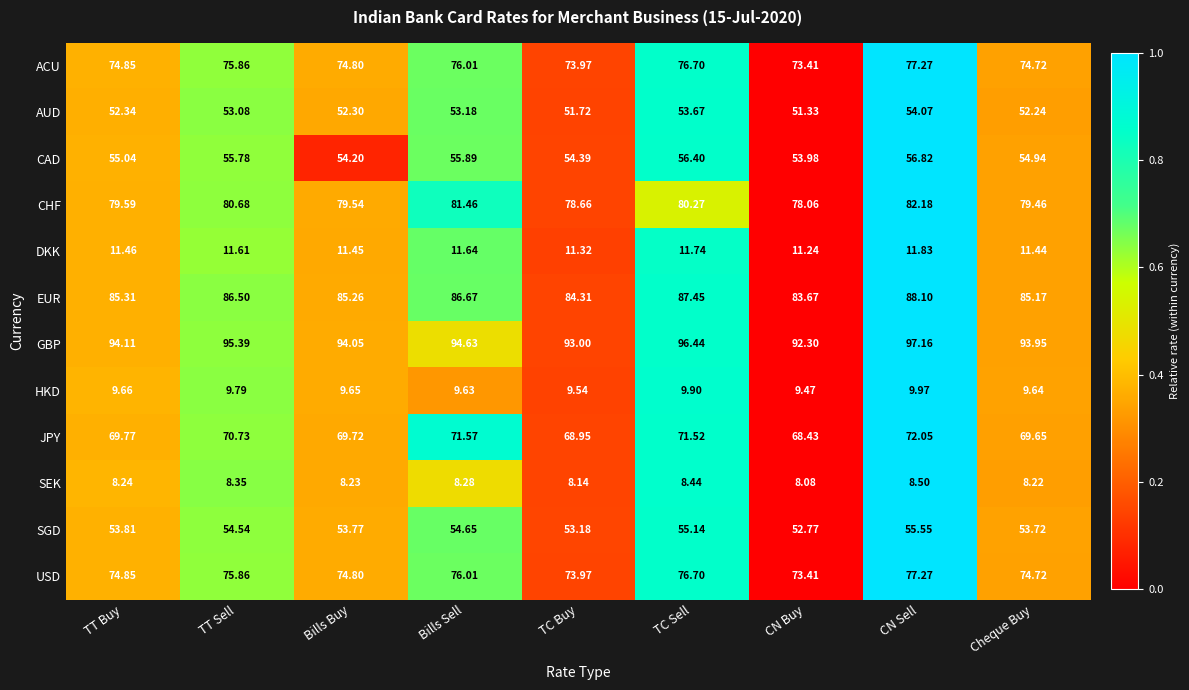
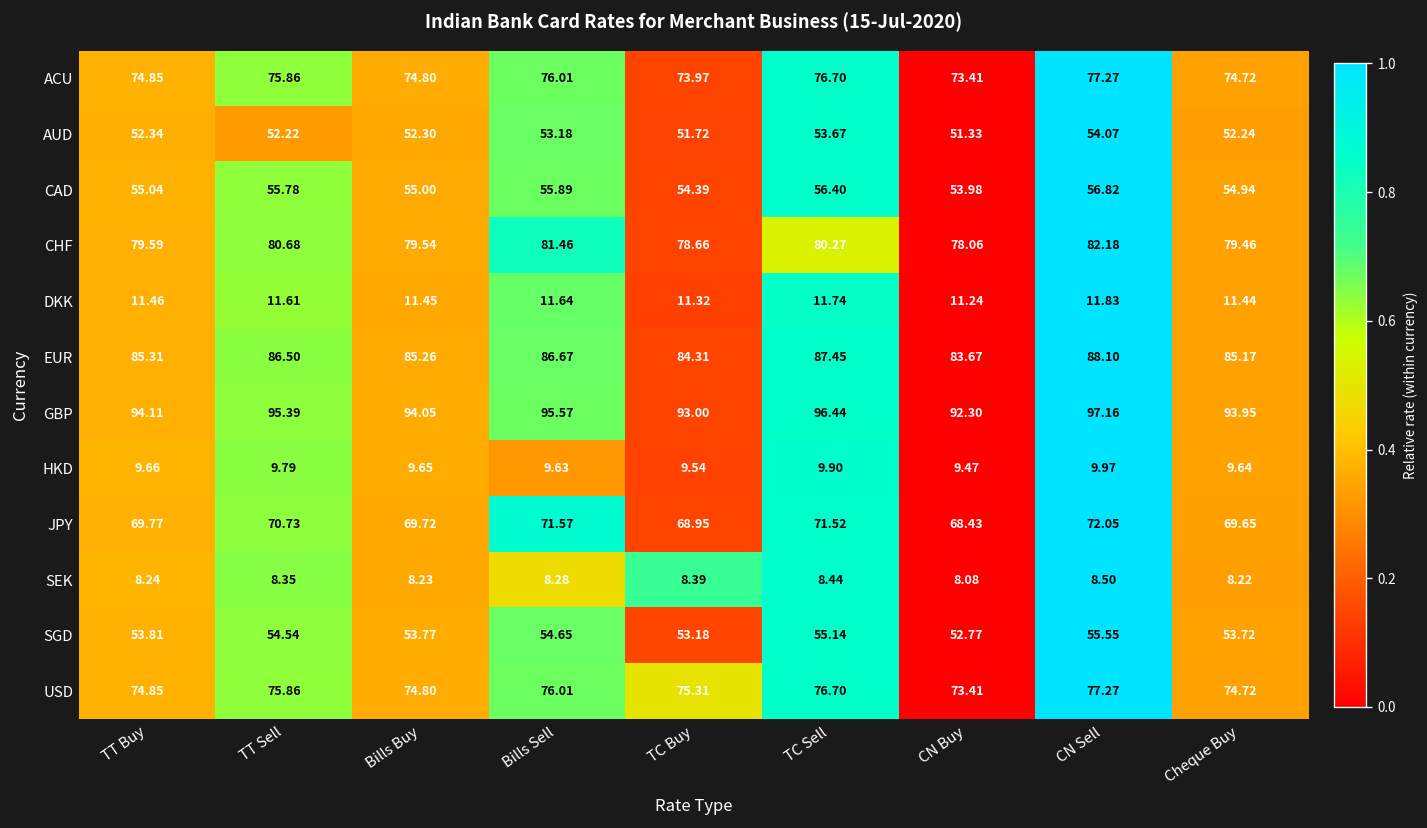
AUD, TT Sell: 53.08 -> 52.22
CAD, Bills Buy: 54.20 -> 55.00
GBP, Bills Sell: 94.63 -> 95.57
SEK, TC Buy: 8.14 -> 8.39
USD, TC Buy: 73.97 -> 75.31
